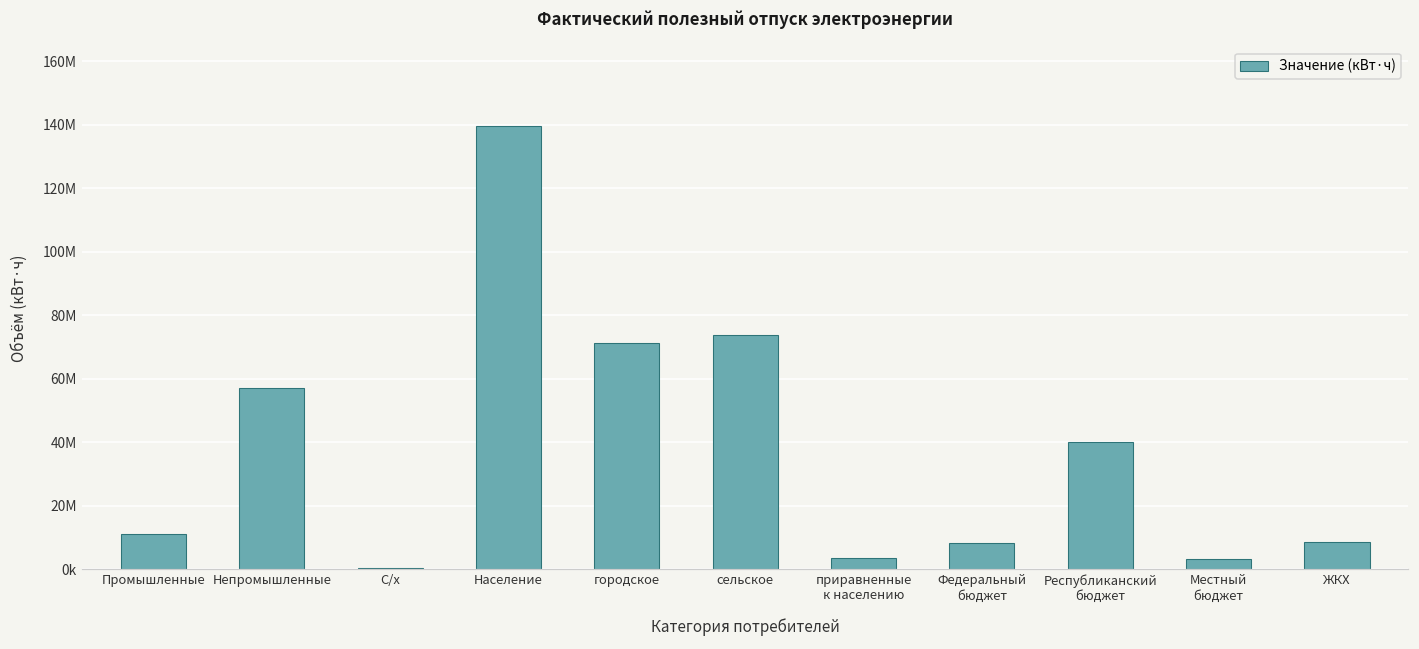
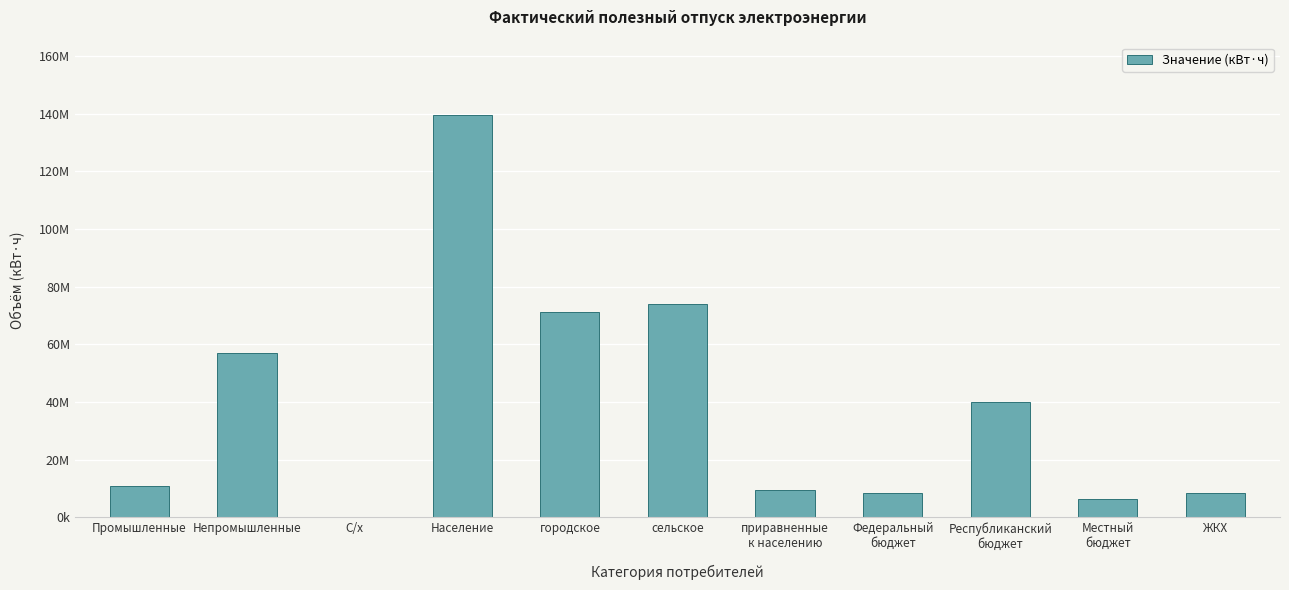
приравненные к населению: 4000000 -> 9000000
Местный бюджет: 3000000 -> 6000000
